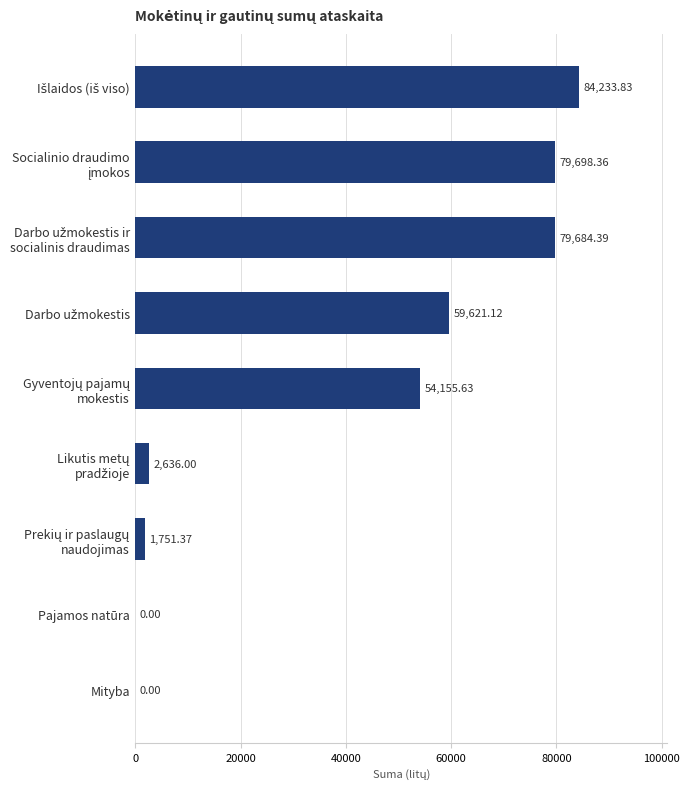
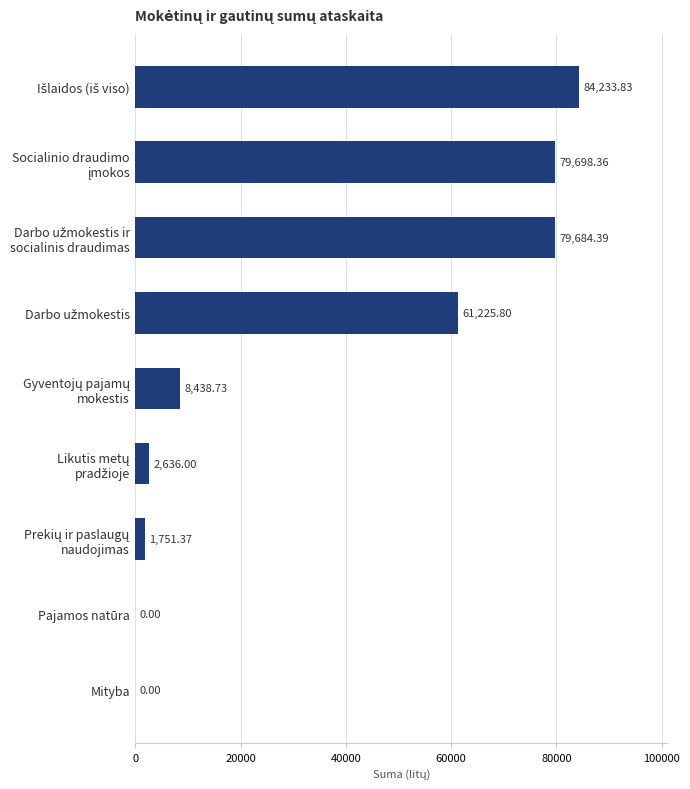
Darbo užmokestis: 59,621.12 -> 61,225.80
Gyventojų pajamų mokestis: 54,155.63 -> 8,438.73
